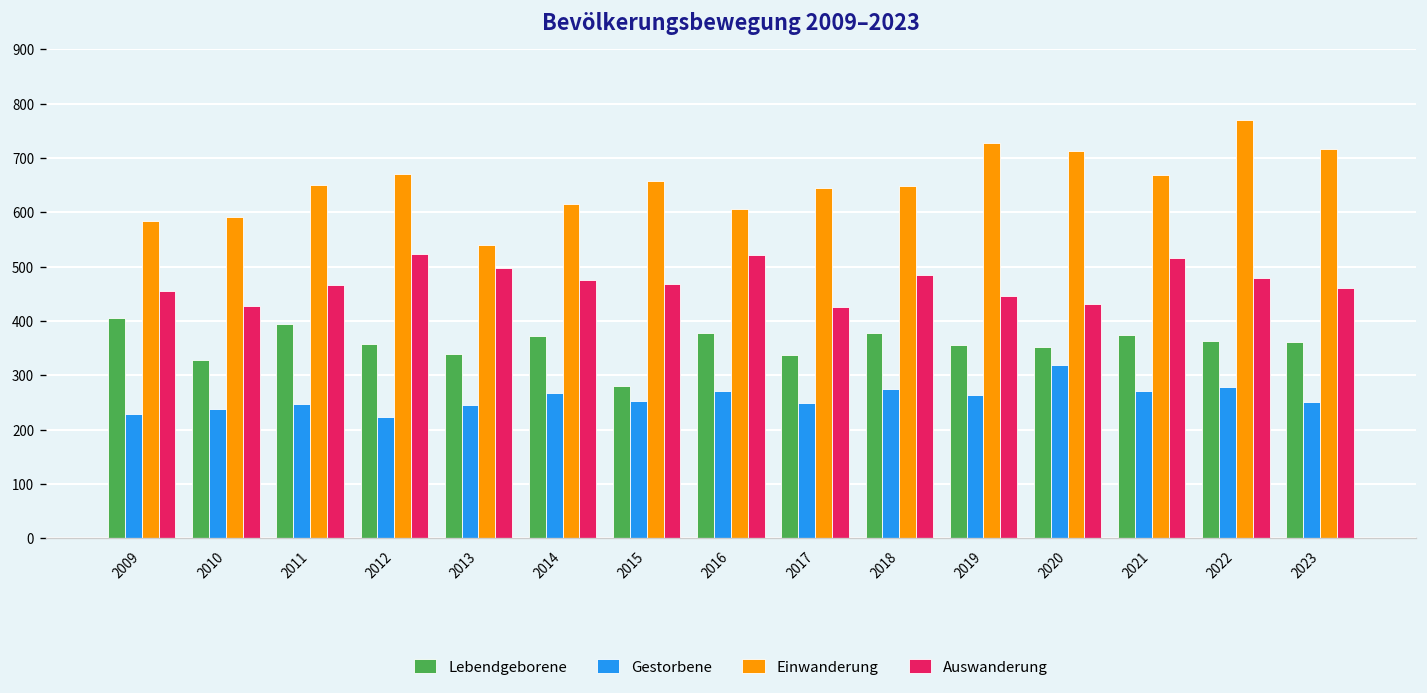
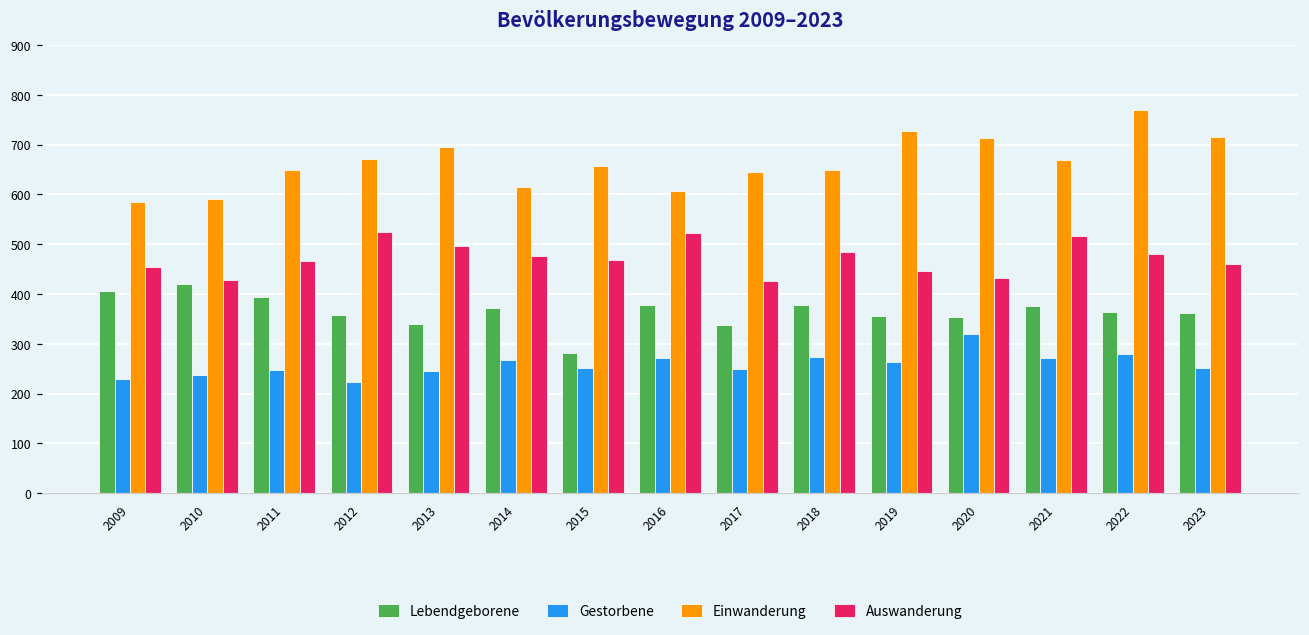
Lebendgeborene, 2010: 330 -> 420
Einwanderung, 2013: 540 -> 700
